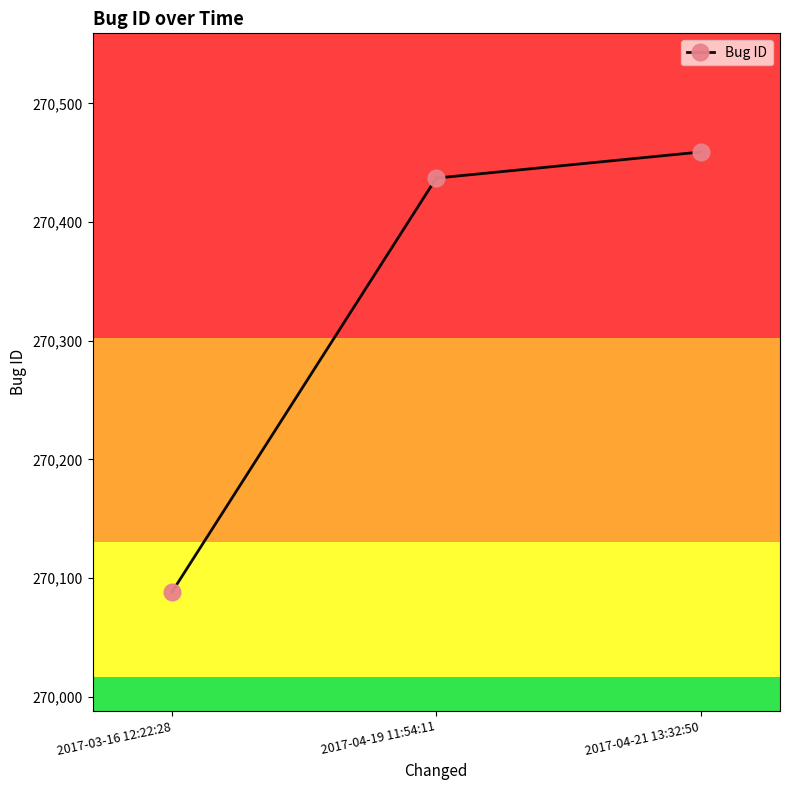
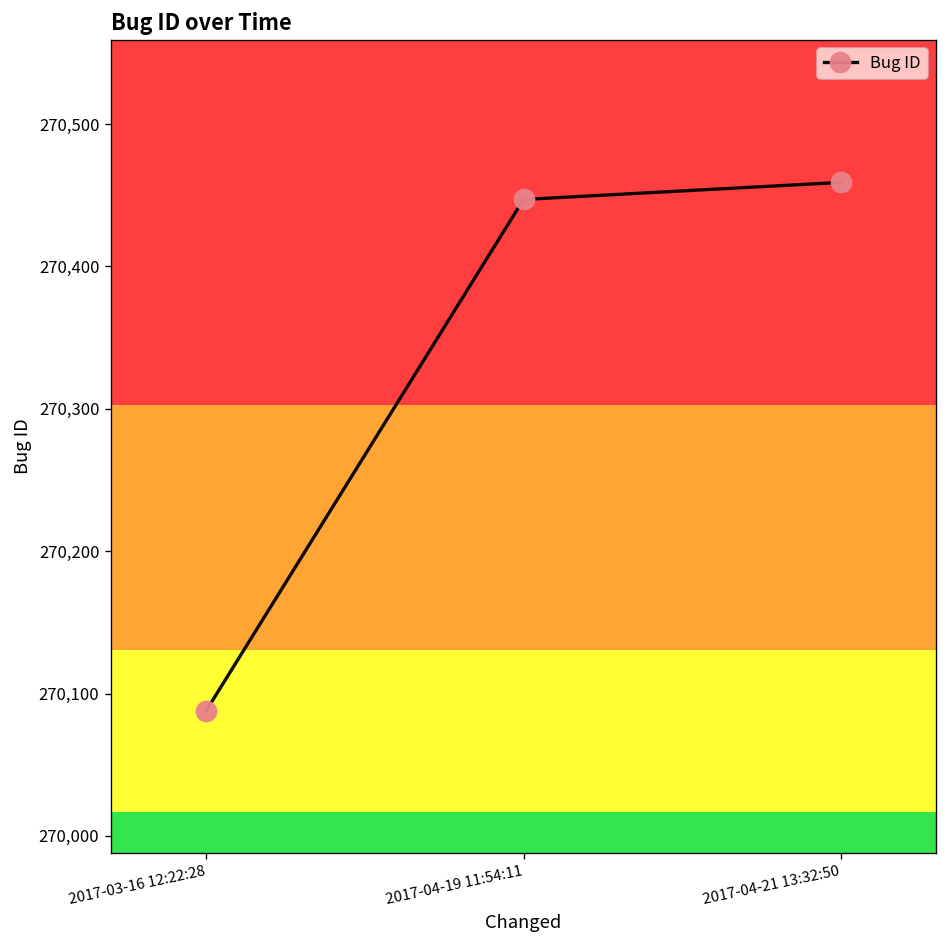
2017-04-19 11:54:11: 270,437 -> 270,447
